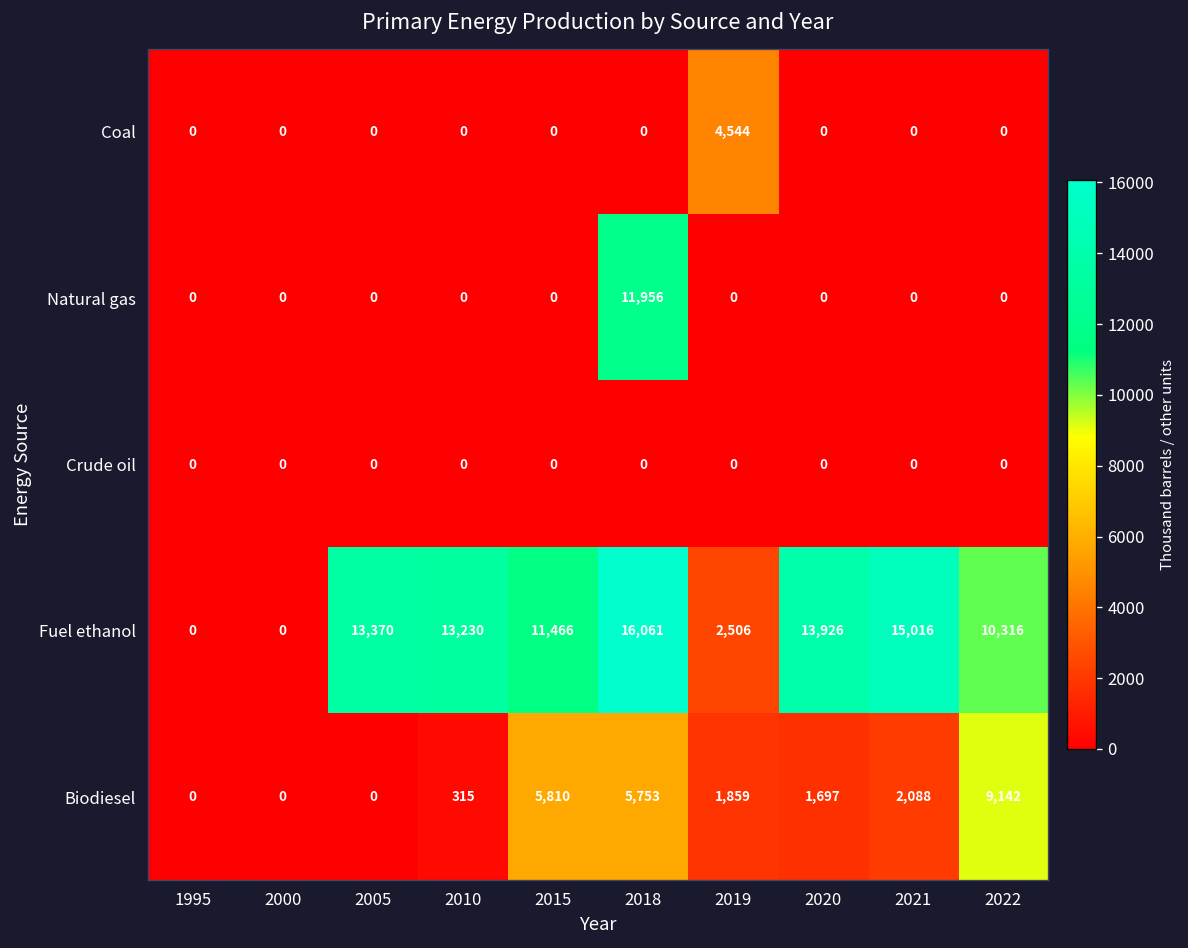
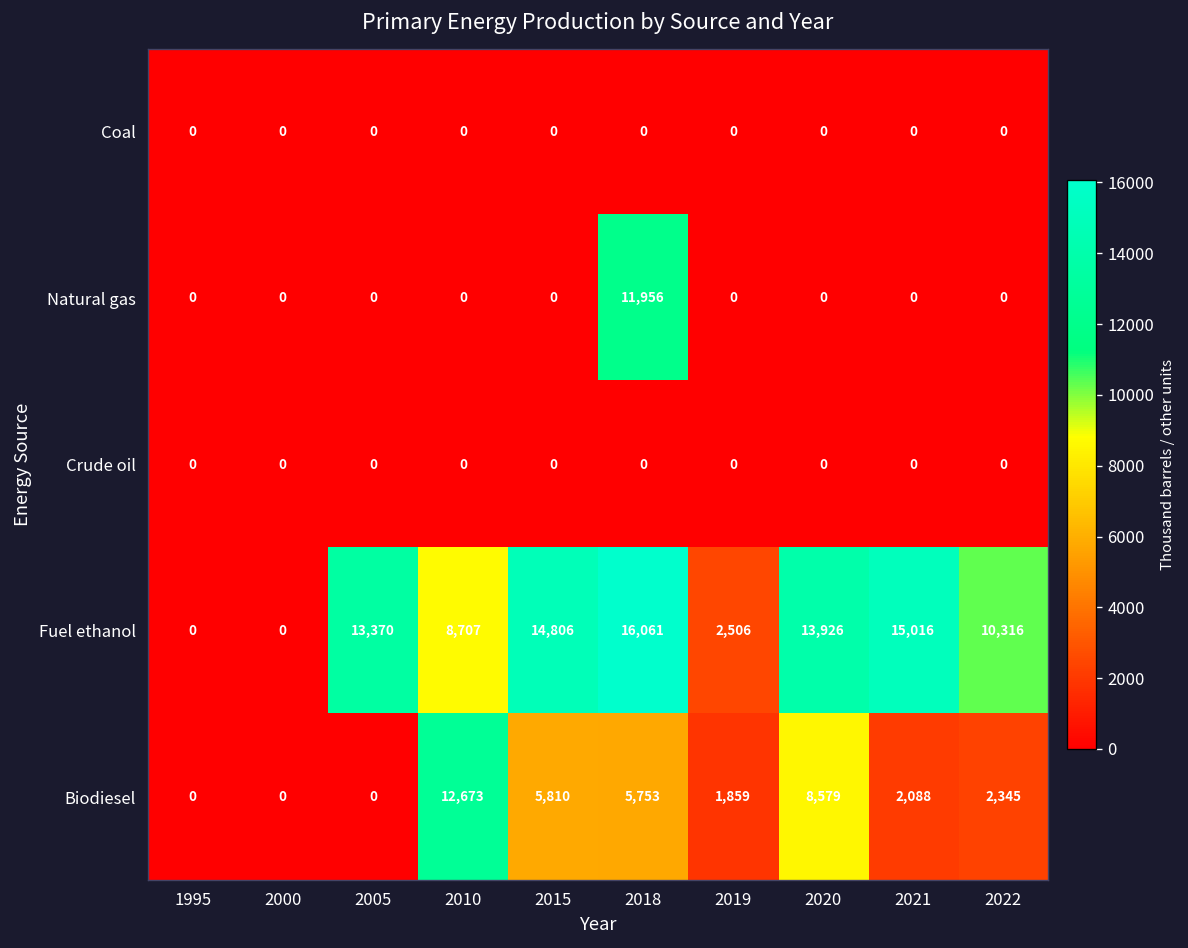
Coal, 2019: 4,544 -> 0
Fuel ethanol, 2010: 13,230 -> 8,707
Fuel ethanol, 2015: 11,466 -> 14,806
Biodiesel, 2010: 315 -> 12,673
Biodiesel, 2020: 1,697 -> 8,579
Biodiesel, 2022: 9,142 -> 2,345
